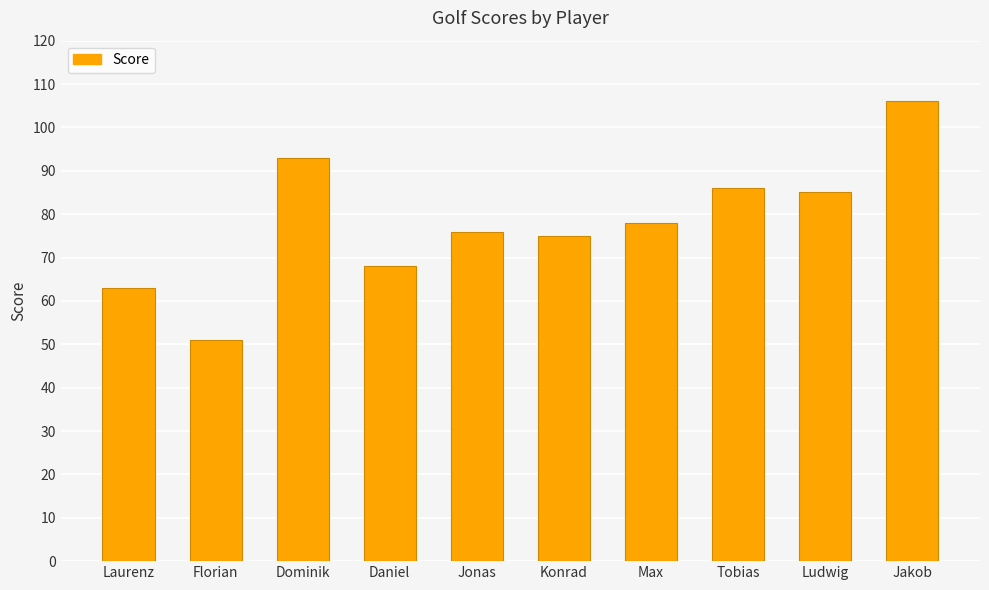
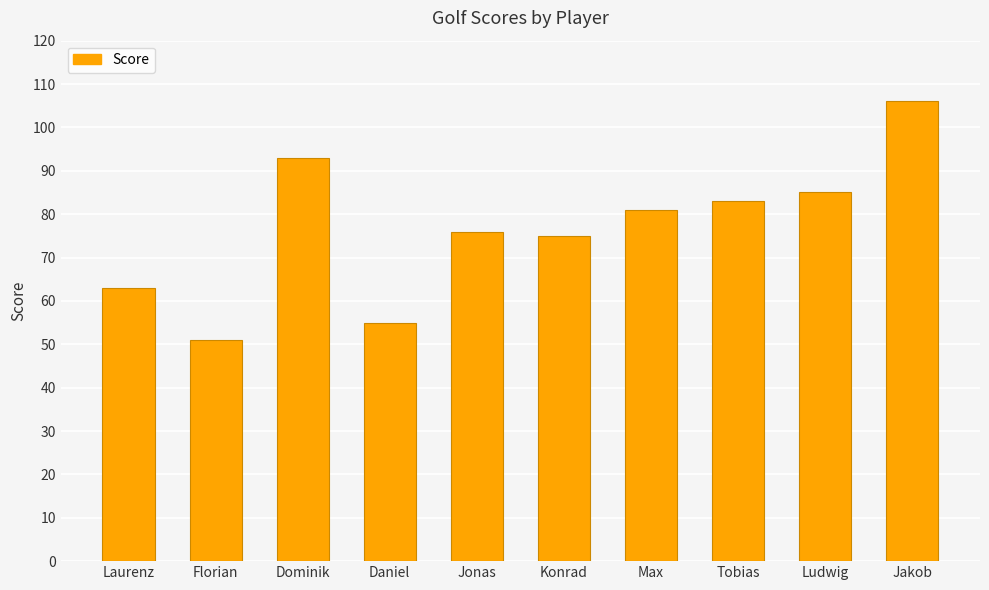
Daniel: 68 -> 55
Max: 78 -> 81
Tobias: 86 -> 83
